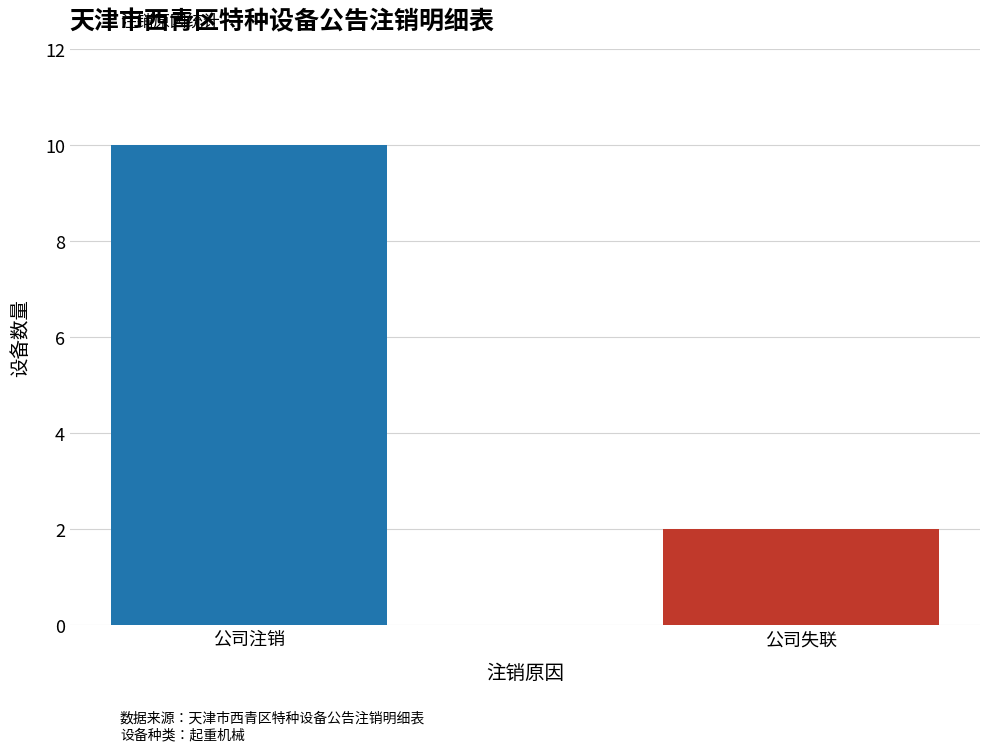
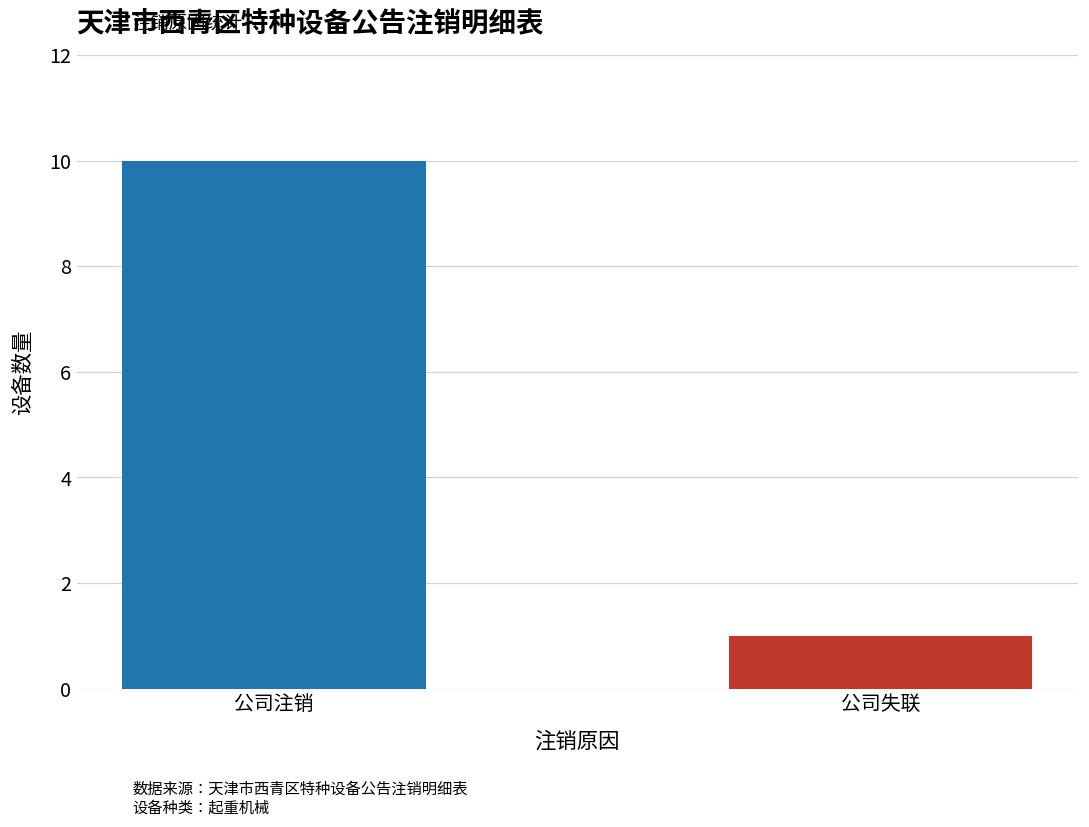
公司失联: 2 -> 1
